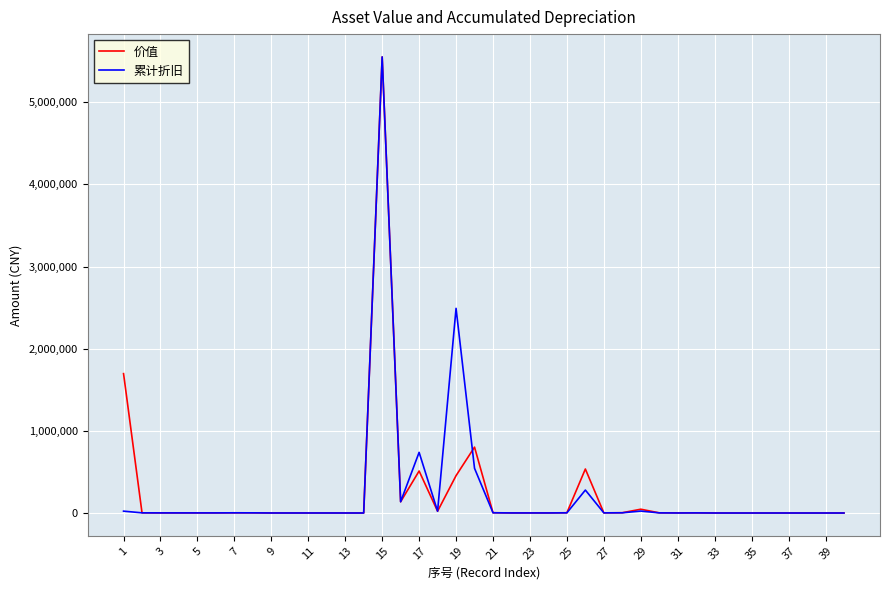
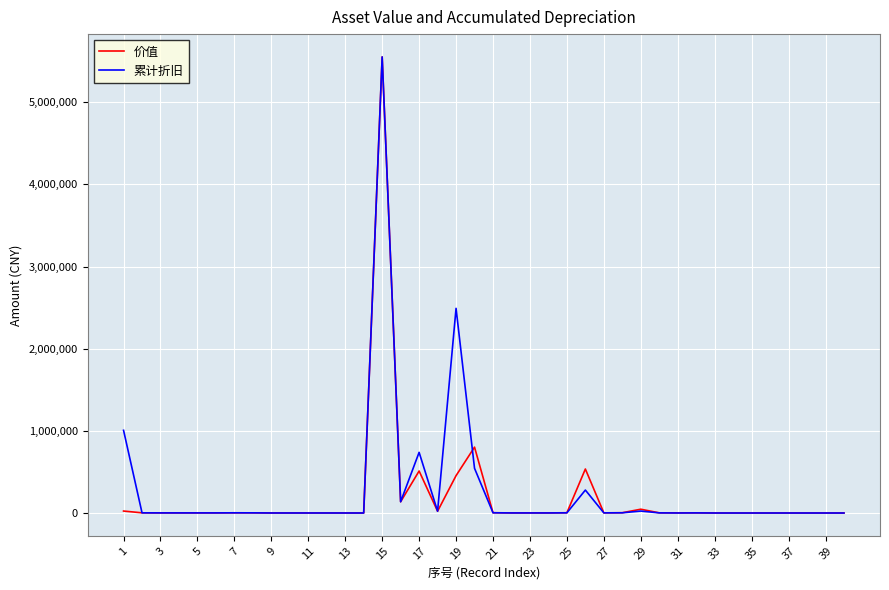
价值, 1: 1,700,000 -> 0
累计折旧, 1: 0 -> 1,000,000
